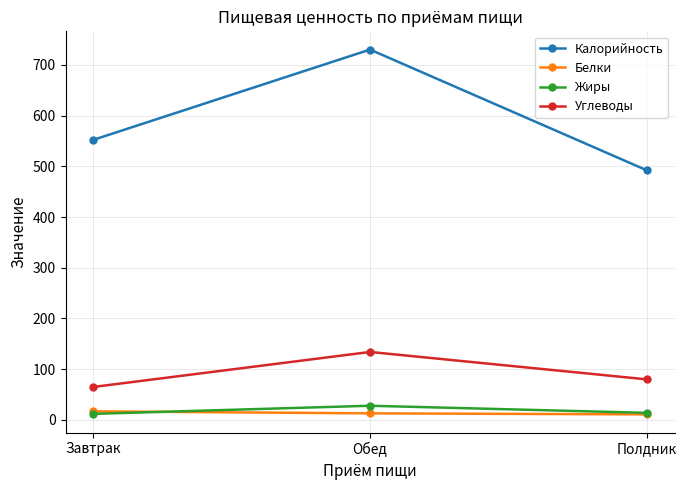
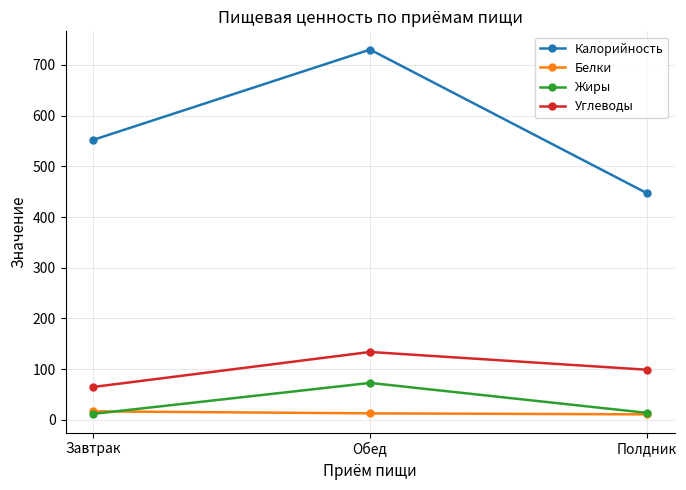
Жиры, Обед: 30 -> 70
Калорийность, Полдник: 490 -> 450
Углеводы, Полдник: 80 -> 100
